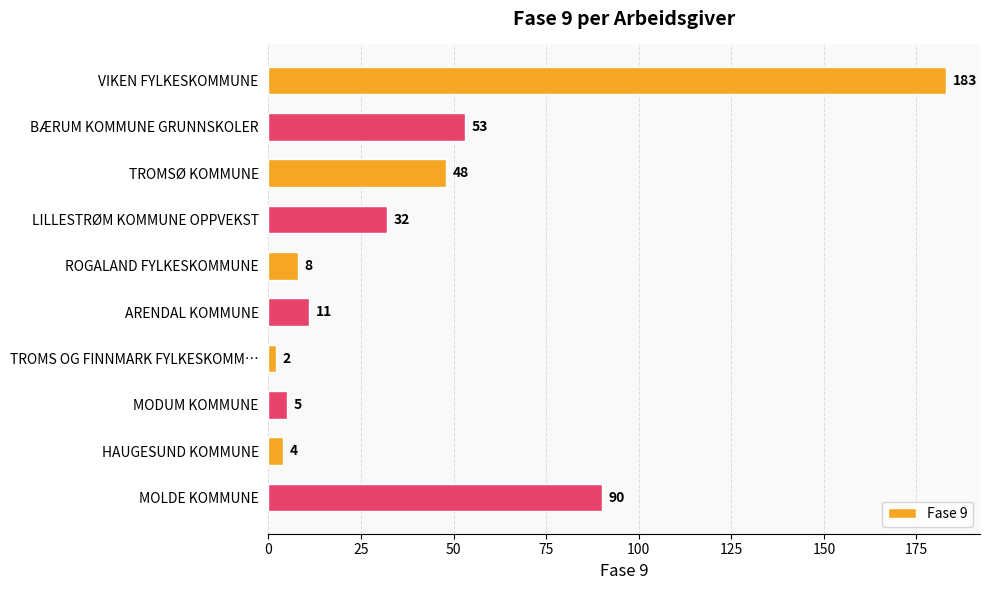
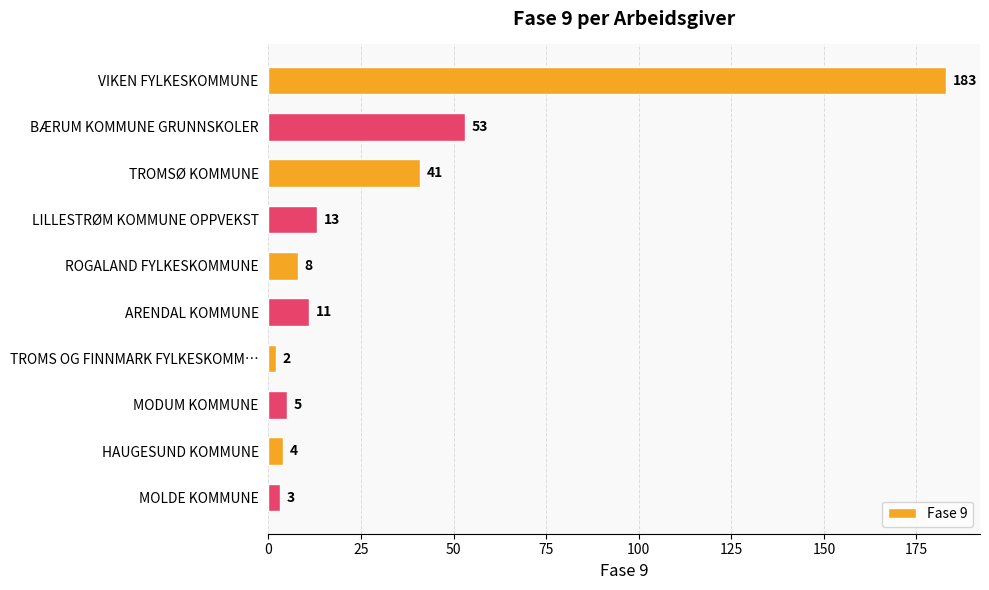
TROMSØ KOMMUNE: 48 -> 41
LILLESTRØM KOMMUNE OPPVEKST: 32 -> 13
MOLDE KOMMUNE: 90 -> 3
